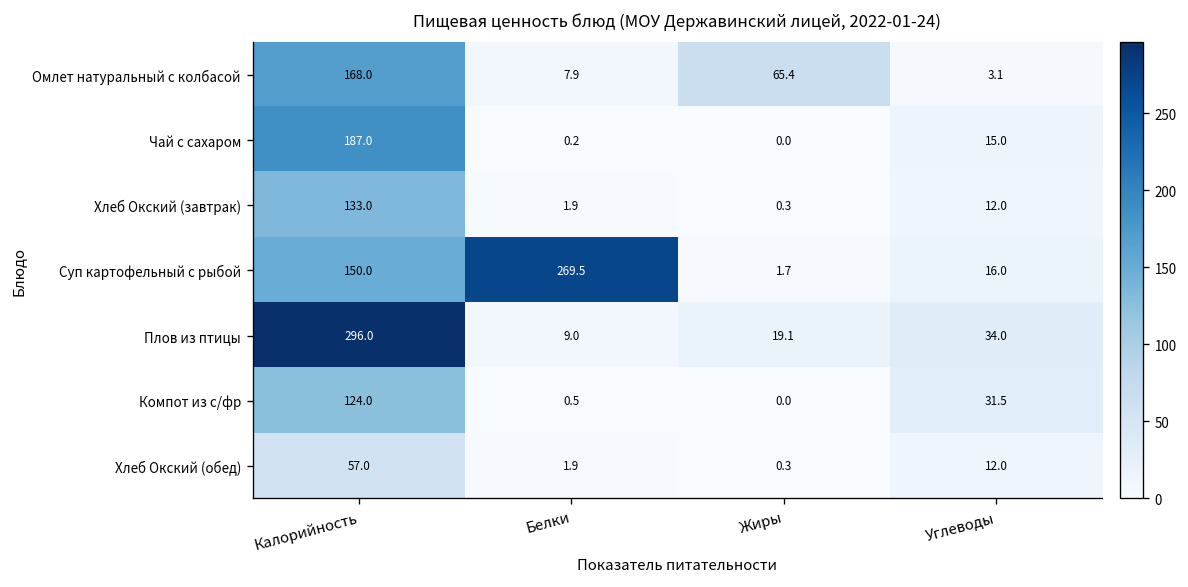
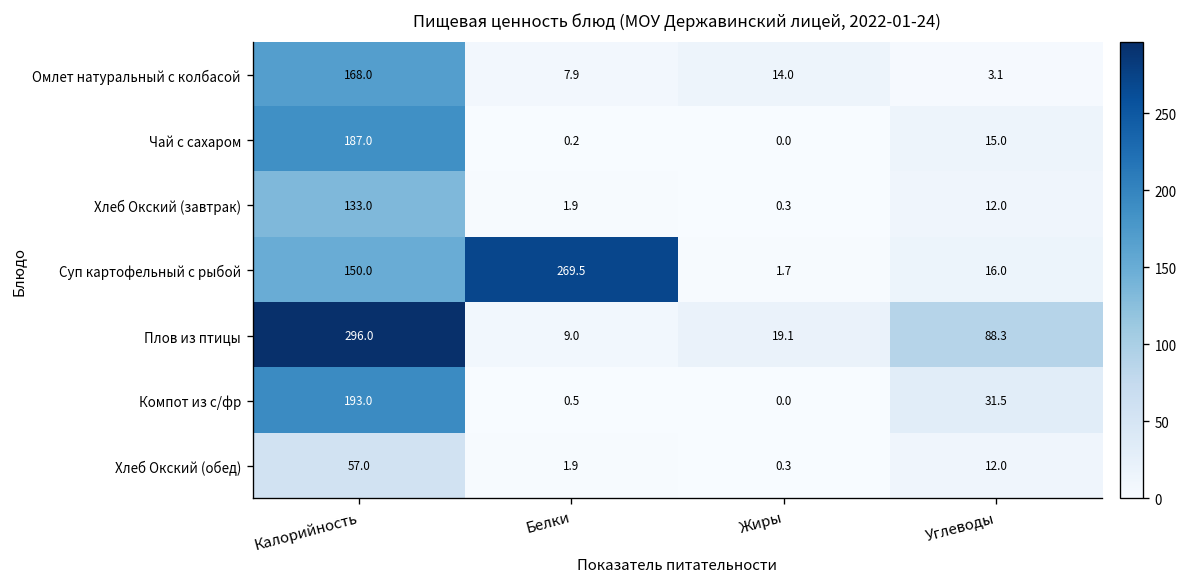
Омлет натуральный с колбасой, Жиры: 65.4 -> 14.0
Плов из птицы, Углеводы: 34.0 -> 88.3
Компот из с/фр, Калорийность: 124.0 -> 193.0
